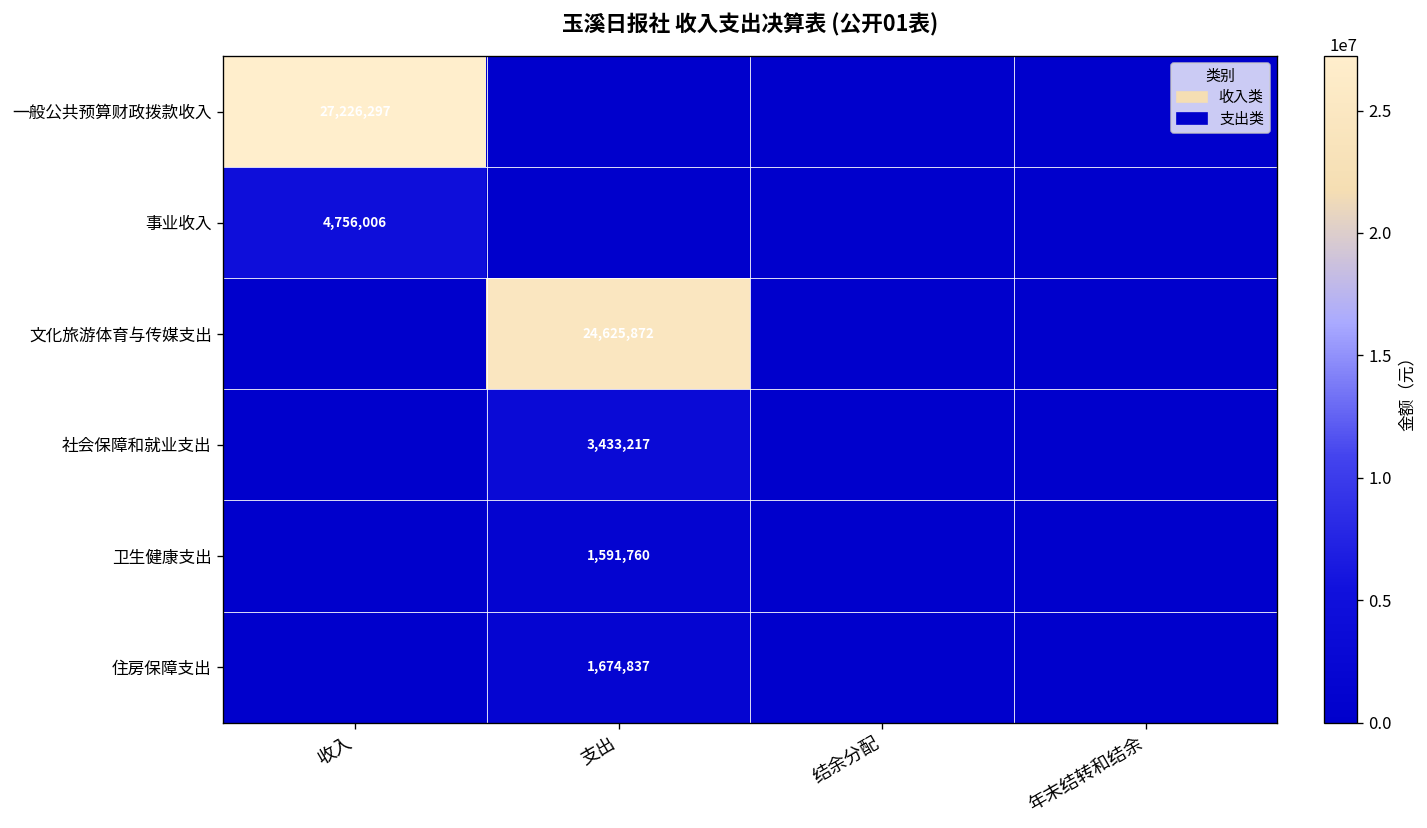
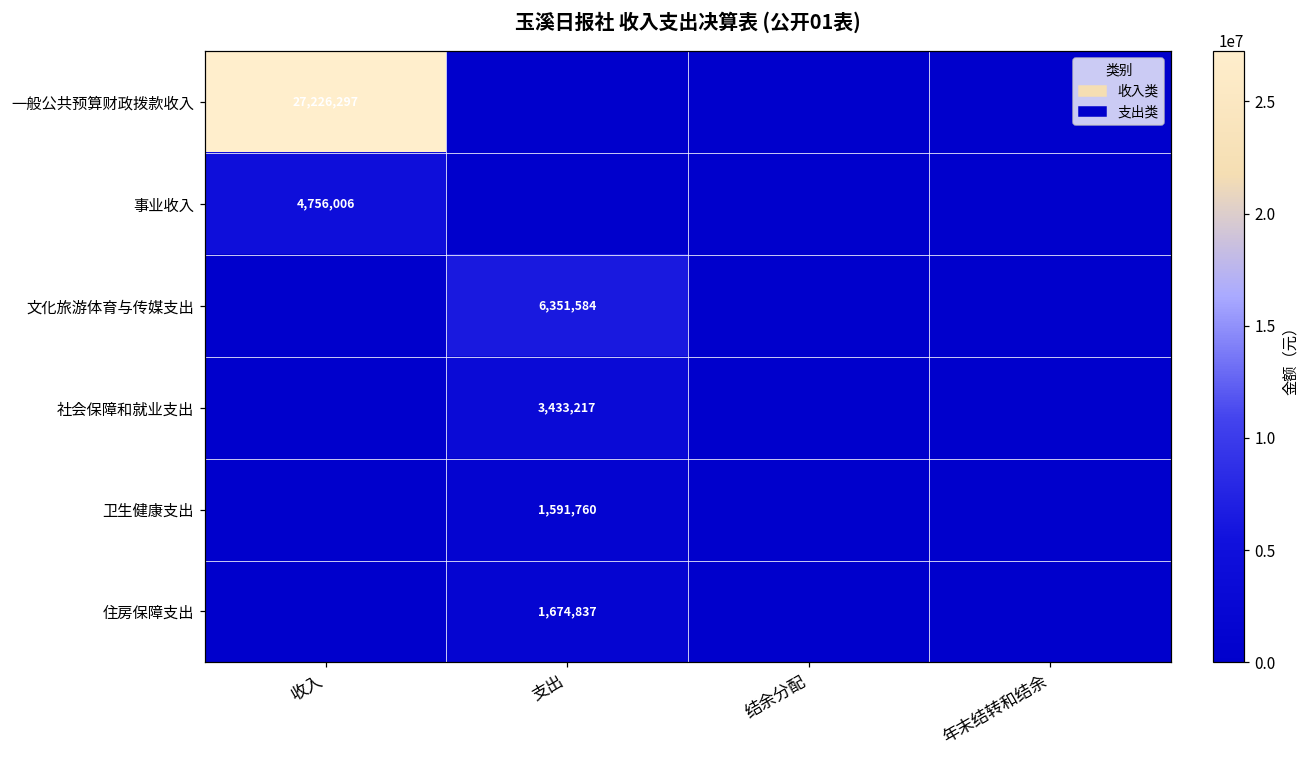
文化旅游体育与传媒支出, 支出: 24,625,872 -> 6,351,584
